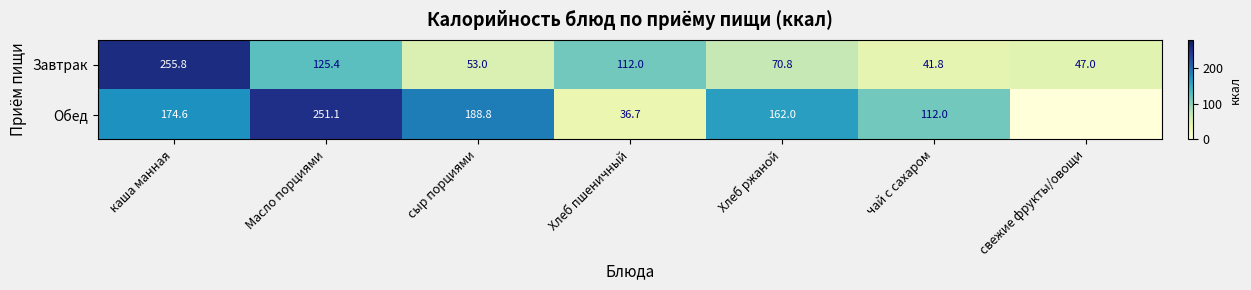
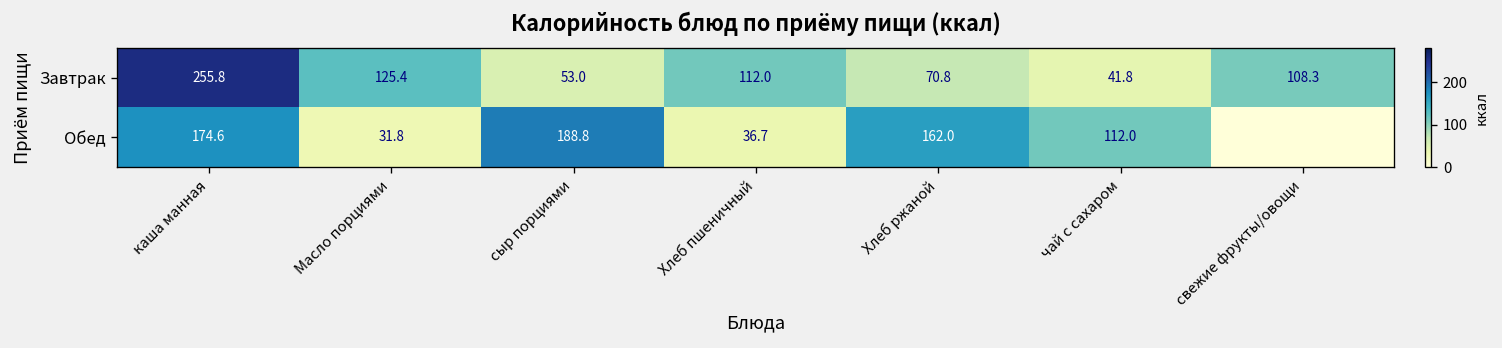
Завтрак, свежие фрукты/овощи: 47.0 -> 108.3
Обед, Масло порциями: 251.1 -> 31.8
